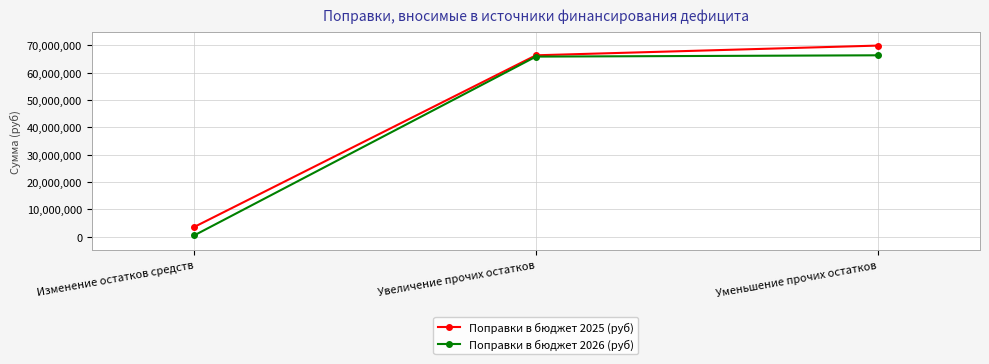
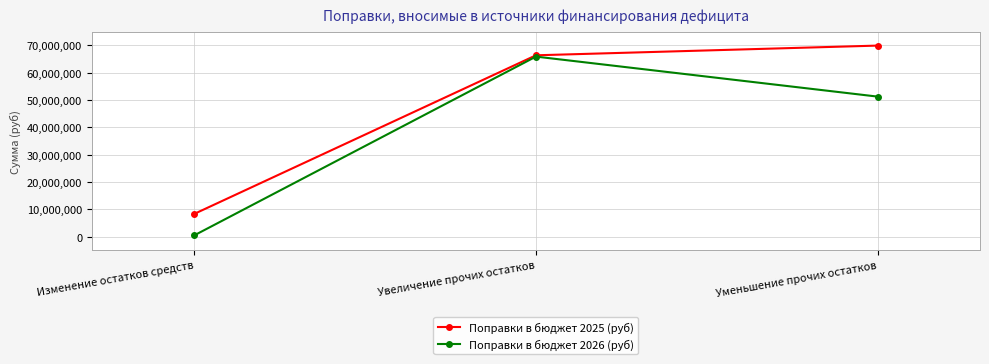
Поправки в бюджет 2025 (руб), Изменение остатков средств: 4,000,000 -> 8,000,000
Поправки в бюджет 2026 (руб), Уменьшение прочих остатков: 66,000,000 -> 51,000,000
